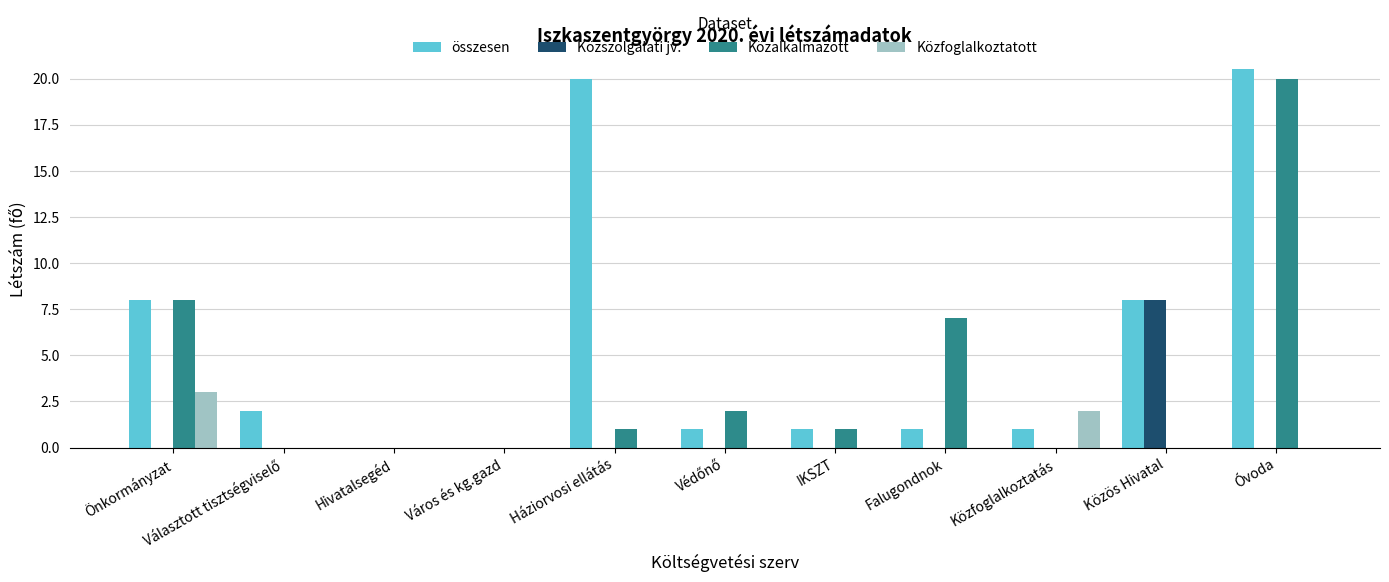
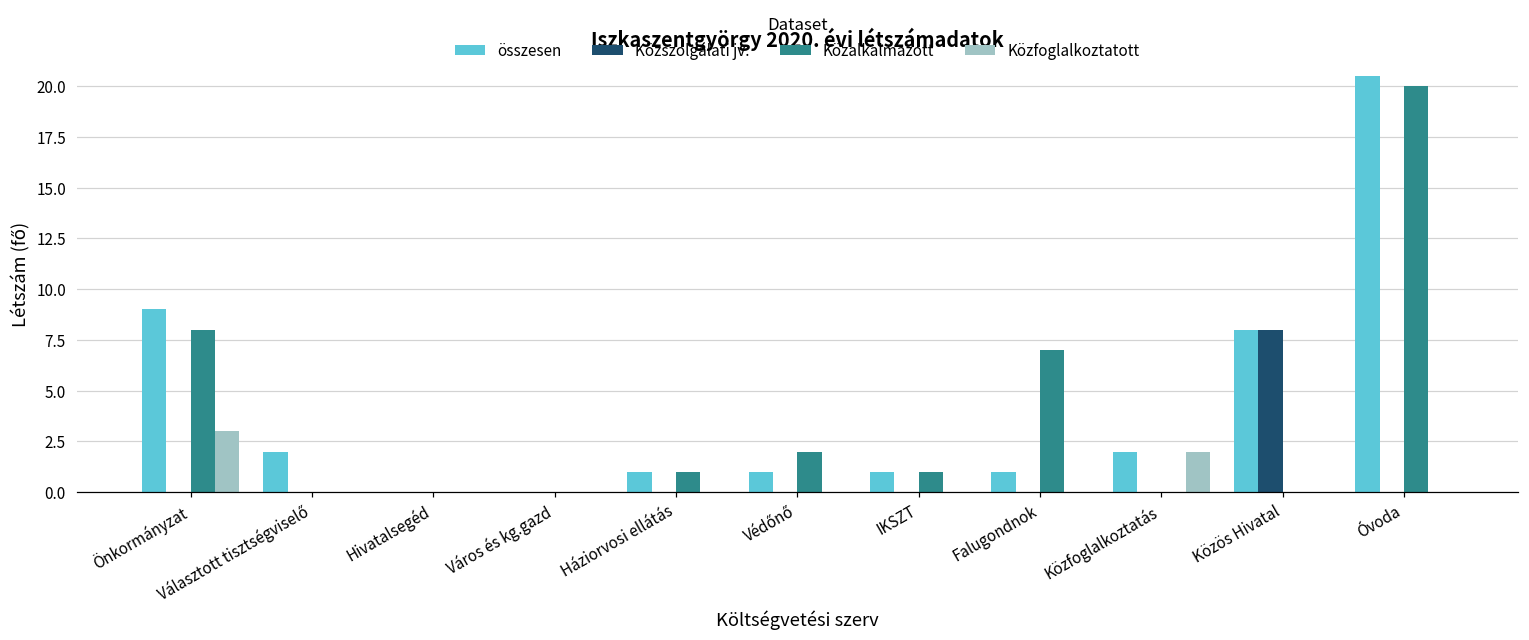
összesen, Önkormányzat: 8 -> 9
összesen, Háziorvosi ellátás: 20 -> 1
összesen, Közfoglalkoztatás: 1 -> 2
